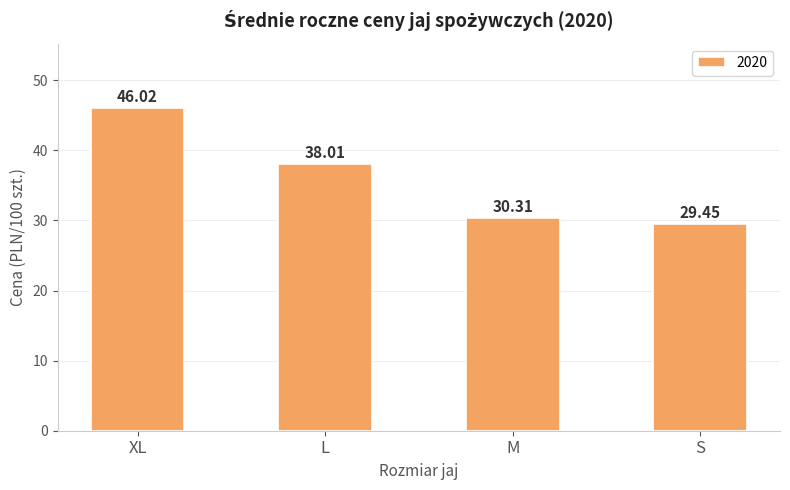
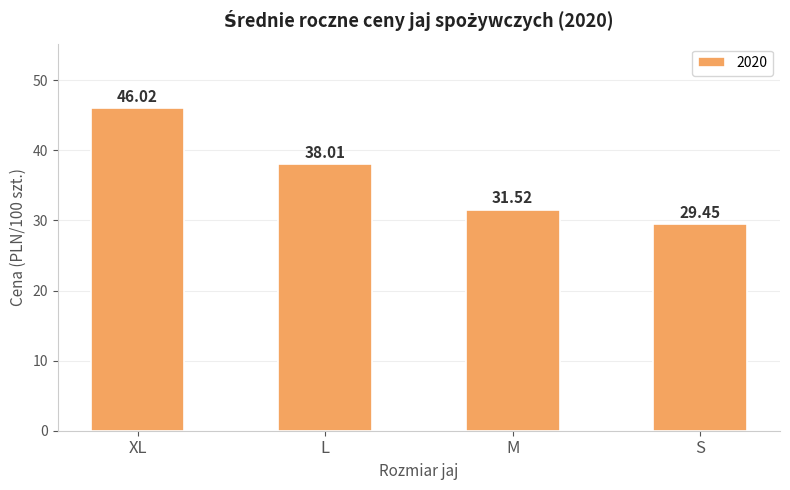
M: 30.31 -> 31.52
